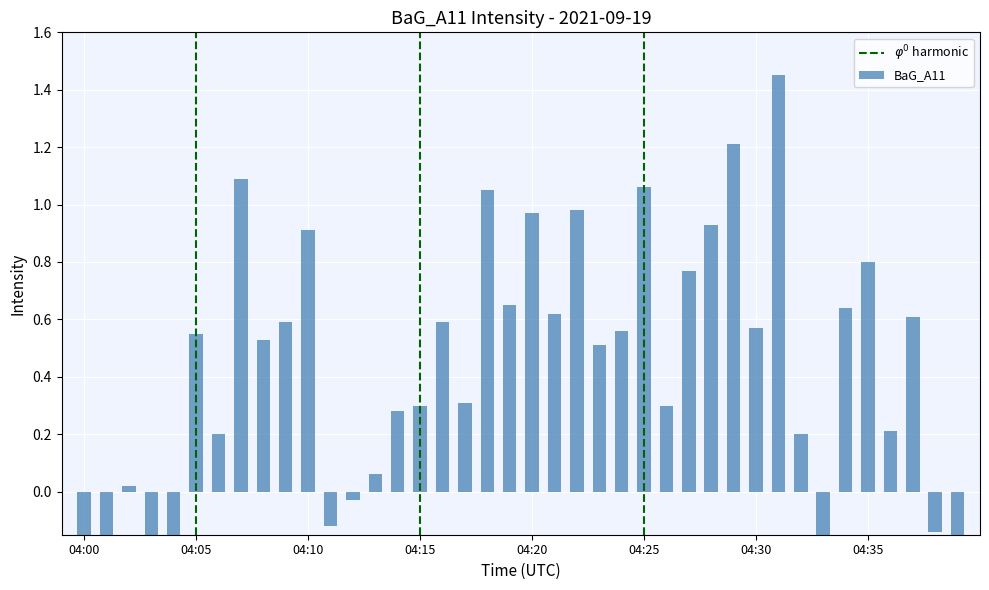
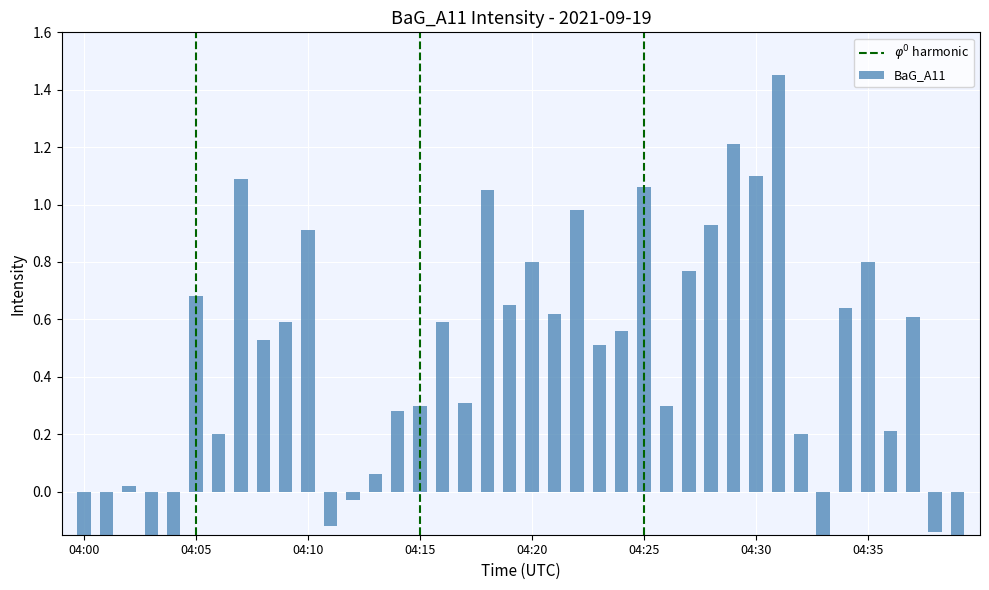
04:05: 0.55 -> 0.68
04:20: 0.97 -> 0.80
04:30: 0.57 -> 1.10
